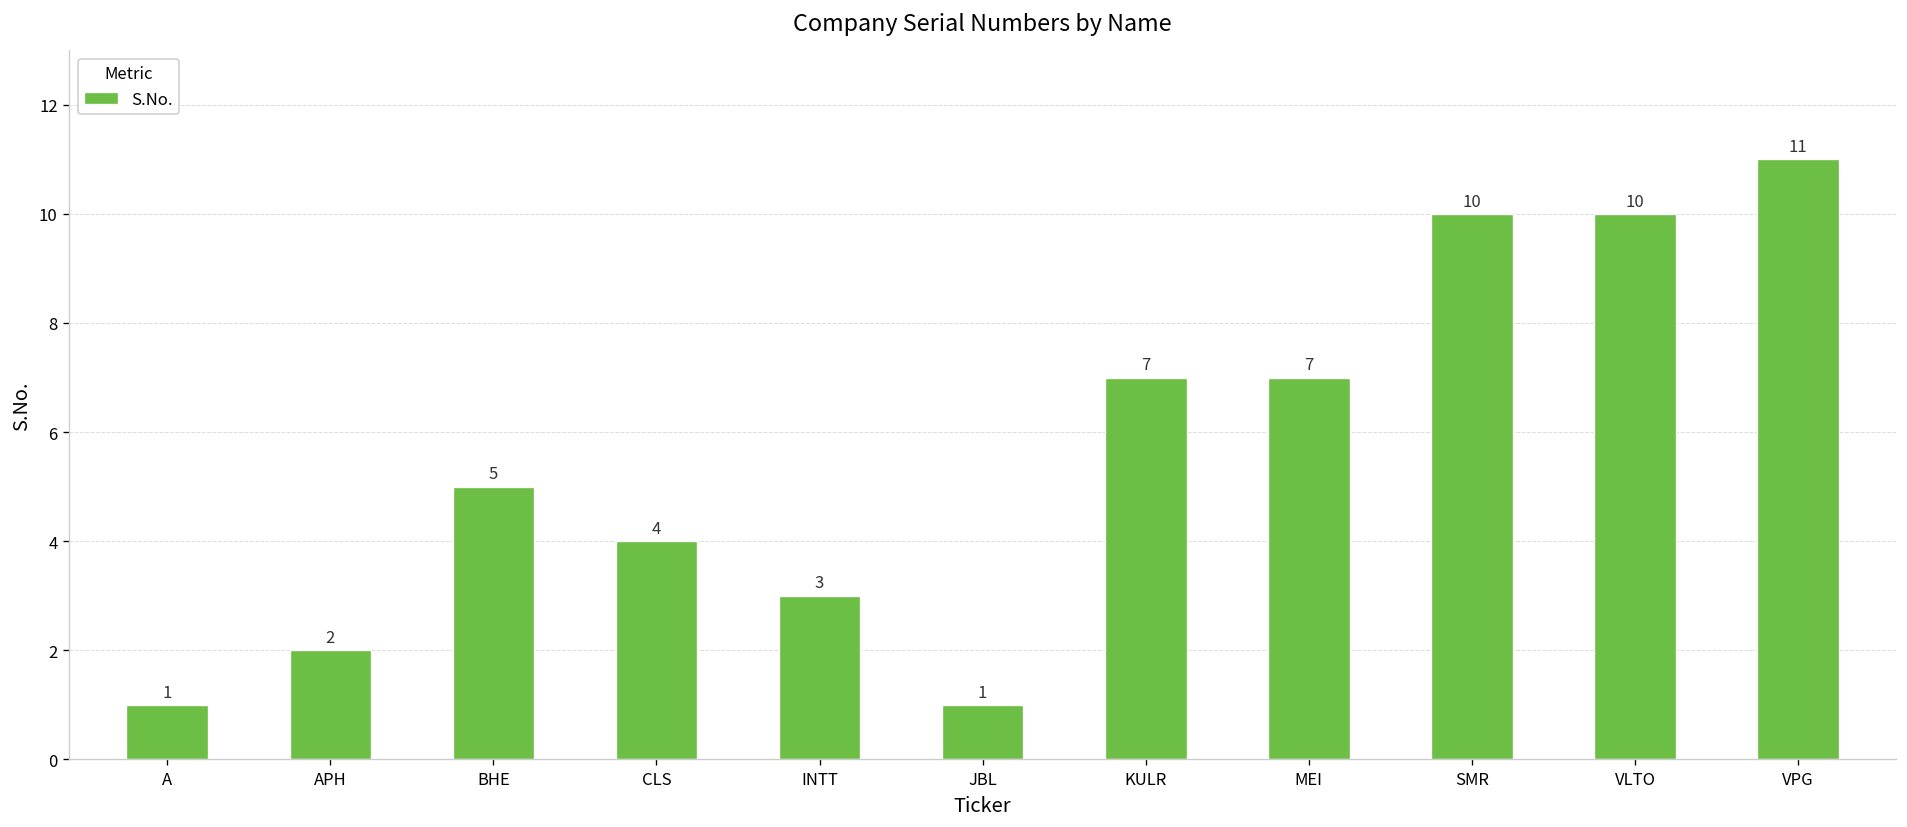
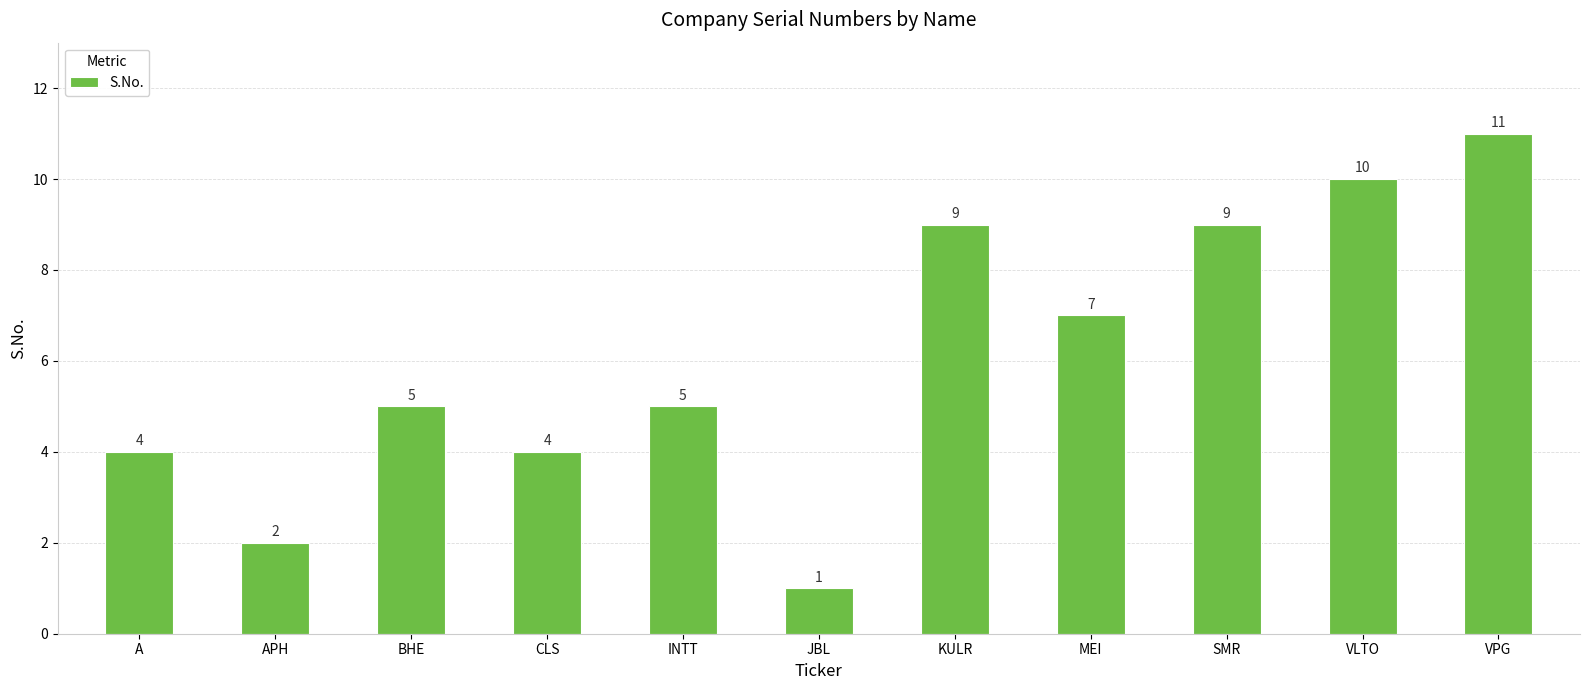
A: 1 -> 4
INTT: 3 -> 5
KULR: 7 -> 9
SMR: 10 -> 9
